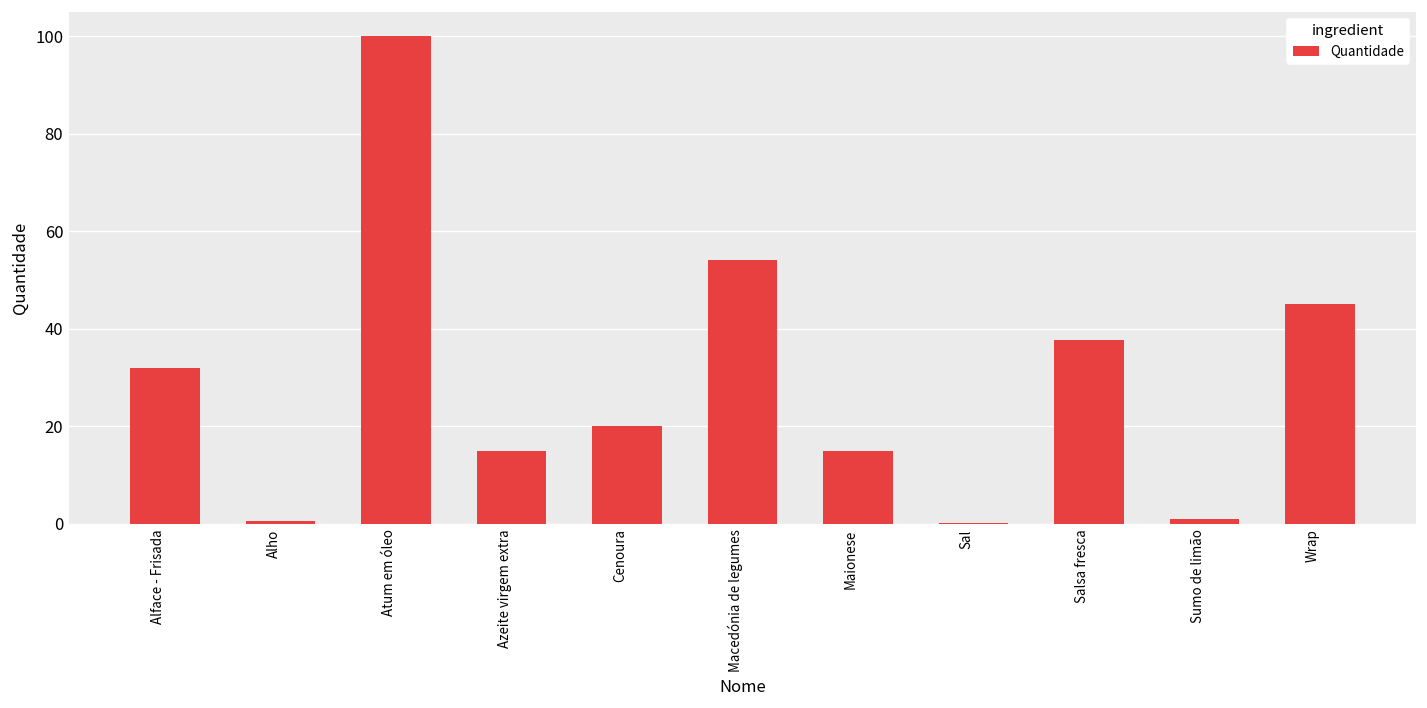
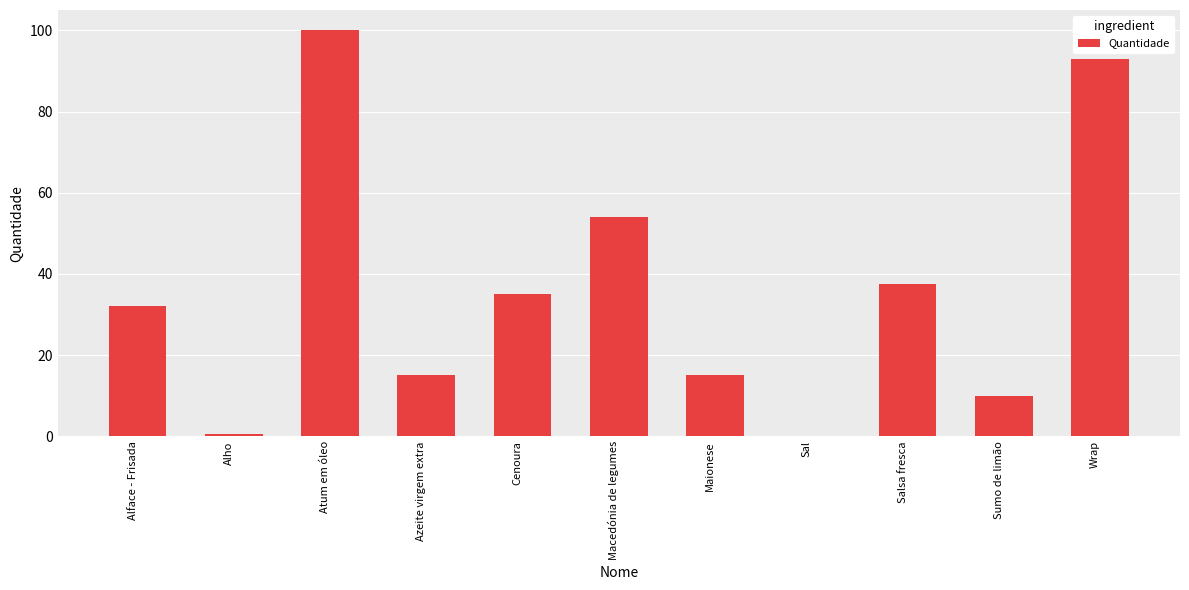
Cenoura: 20 -> 35
Sumo de limão: 1 -> 10
Wrap: 45 -> 93
